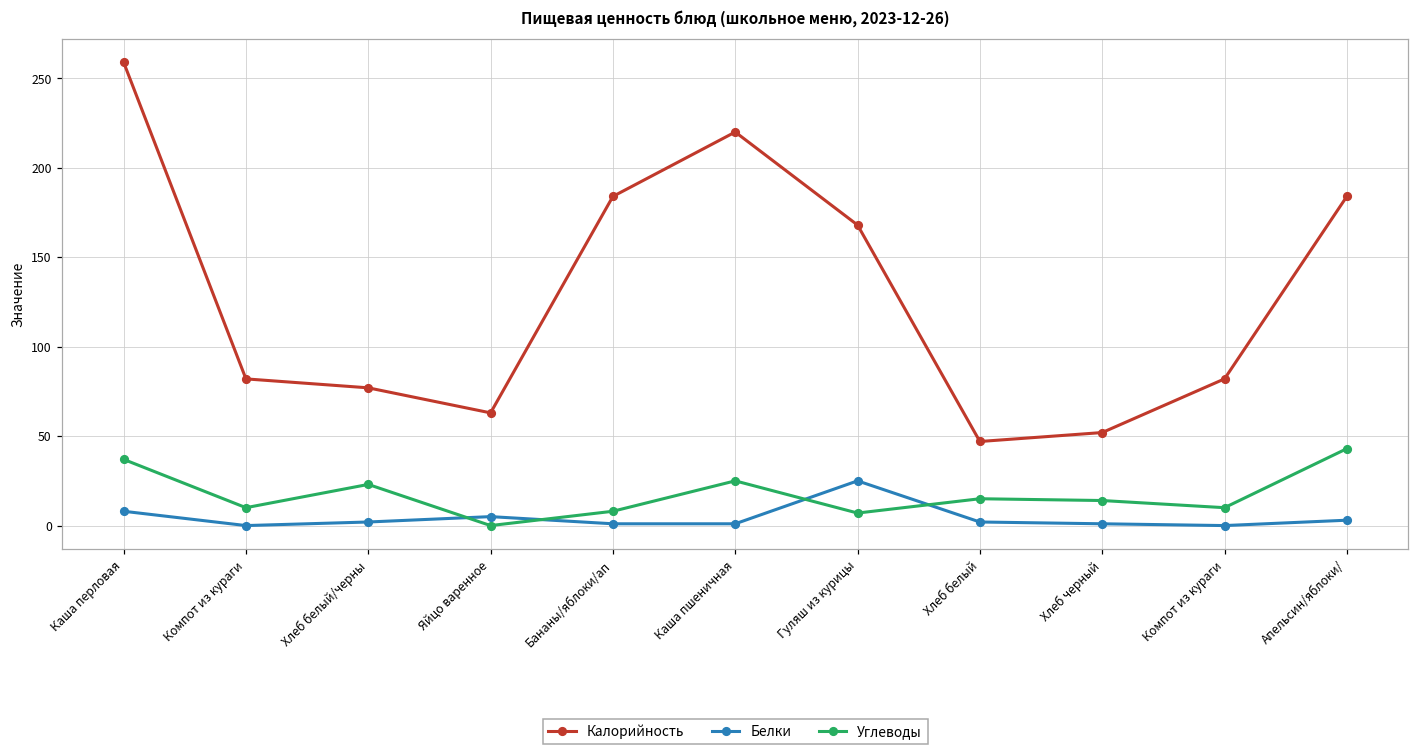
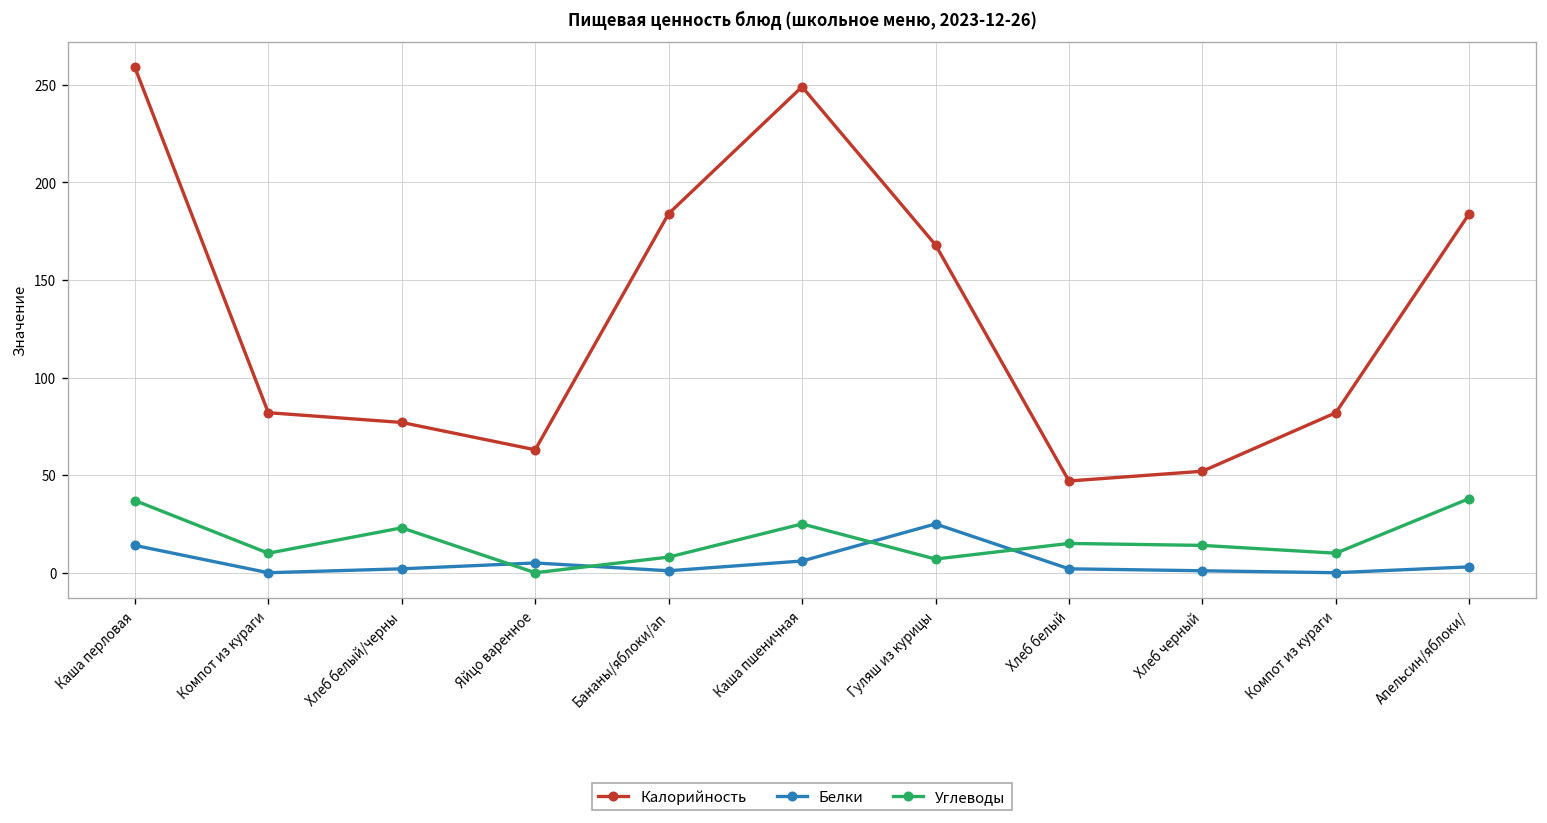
Белки, Каша перловая: 8 -> 14
Калорийность, Каша пшеничная: 220 -> 249
Белки, Каша пшеничная: 1 -> 6
Углеводы, Апельсин/яблоки/: 43 -> 38
